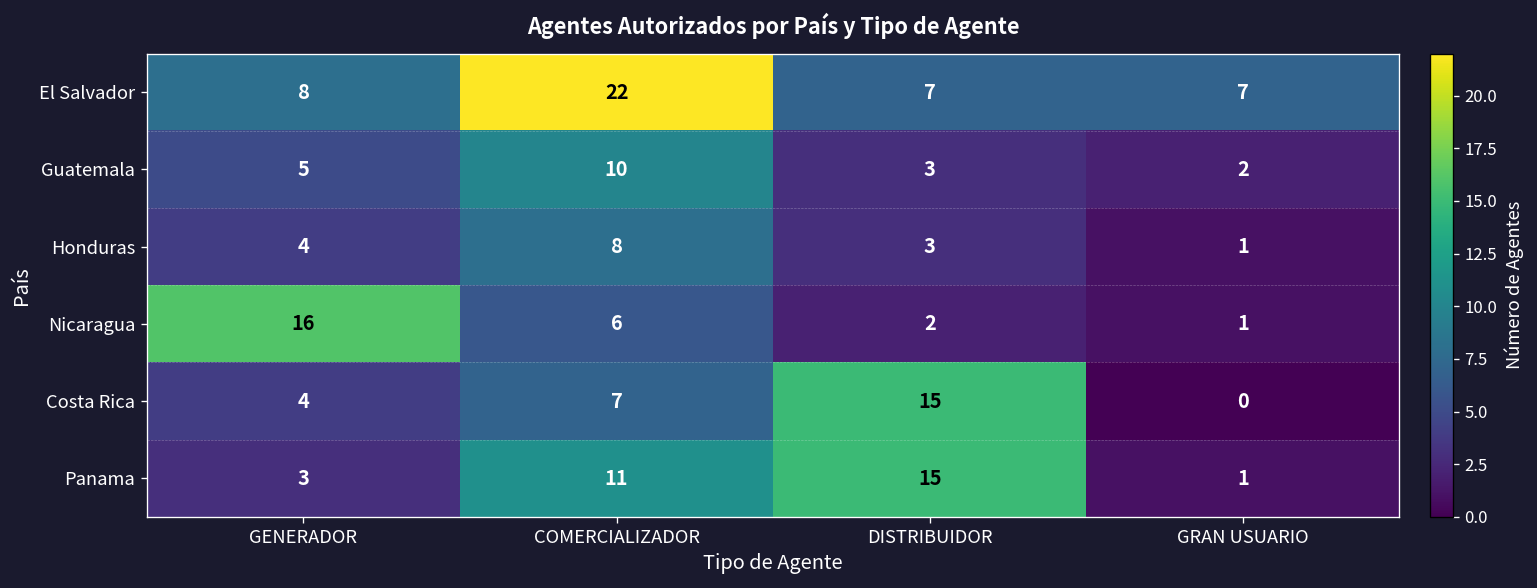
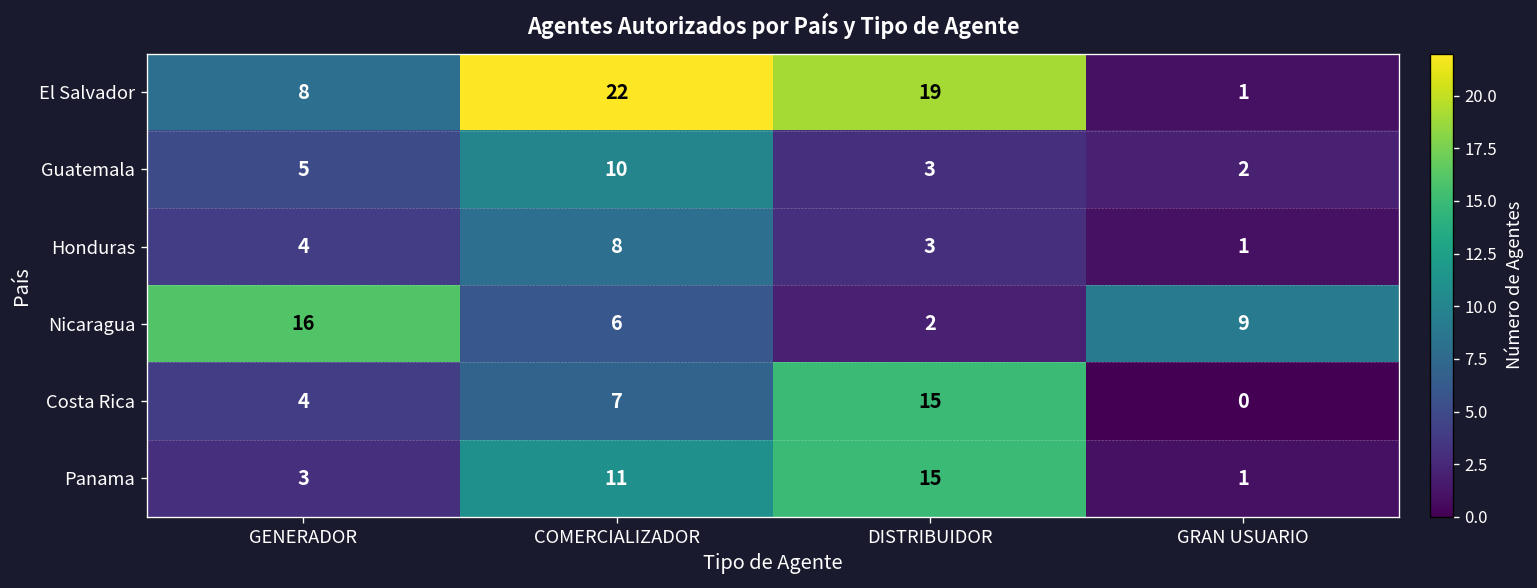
El Salvador, DISTRIBUIDOR: 7 -> 19
El Salvador, GRAN USUARIO: 7 -> 1
Nicaragua, GRAN USUARIO: 1 -> 9
